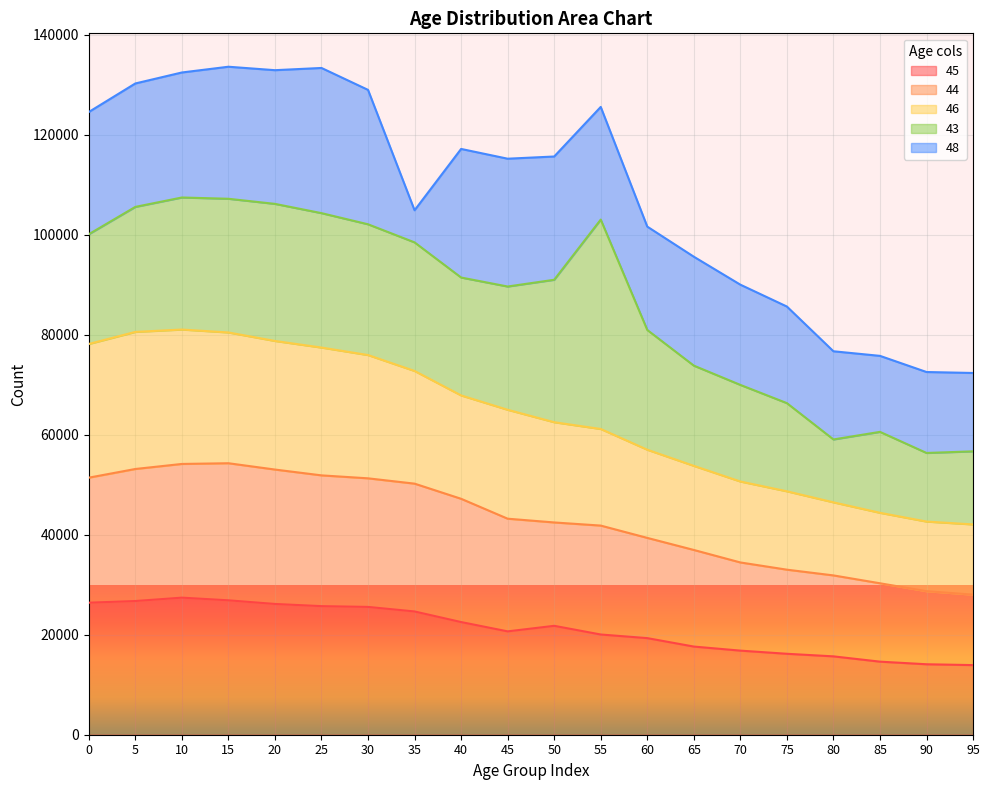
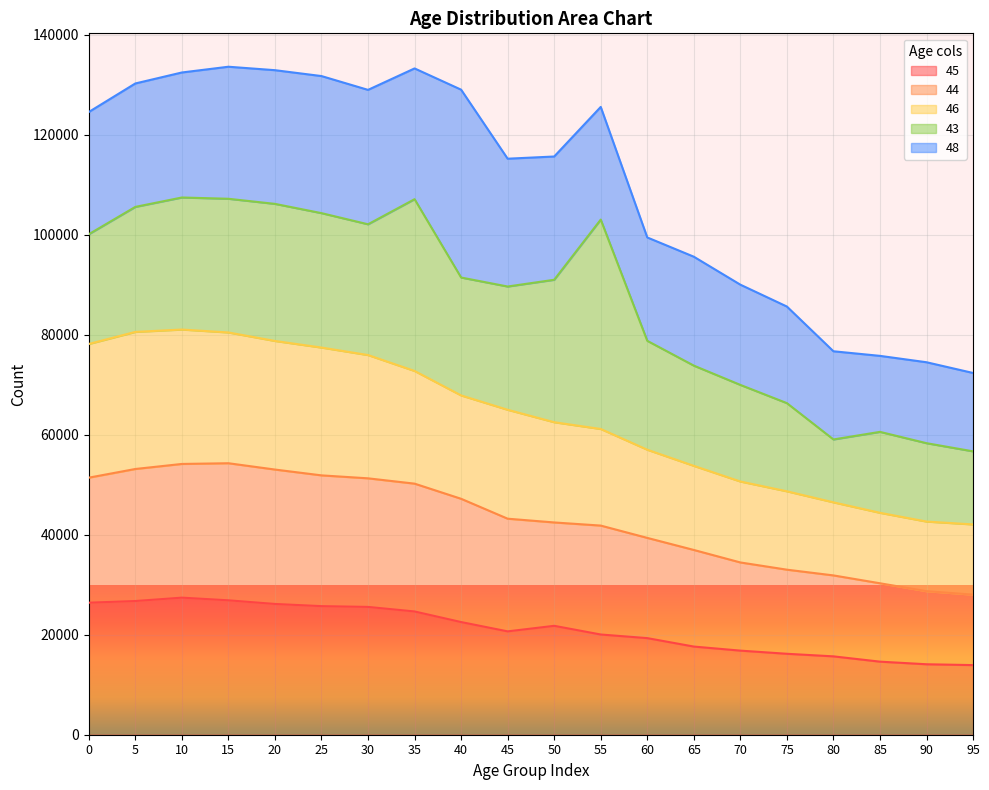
48, 25: 29000 -> 27000
43, 35: 26000 -> 34000
48, 35: 6000 -> 26000
48, 40: 26000 -> 38000
43, 60: 24000 -> 22000
43, 90: 14000 -> 16000
